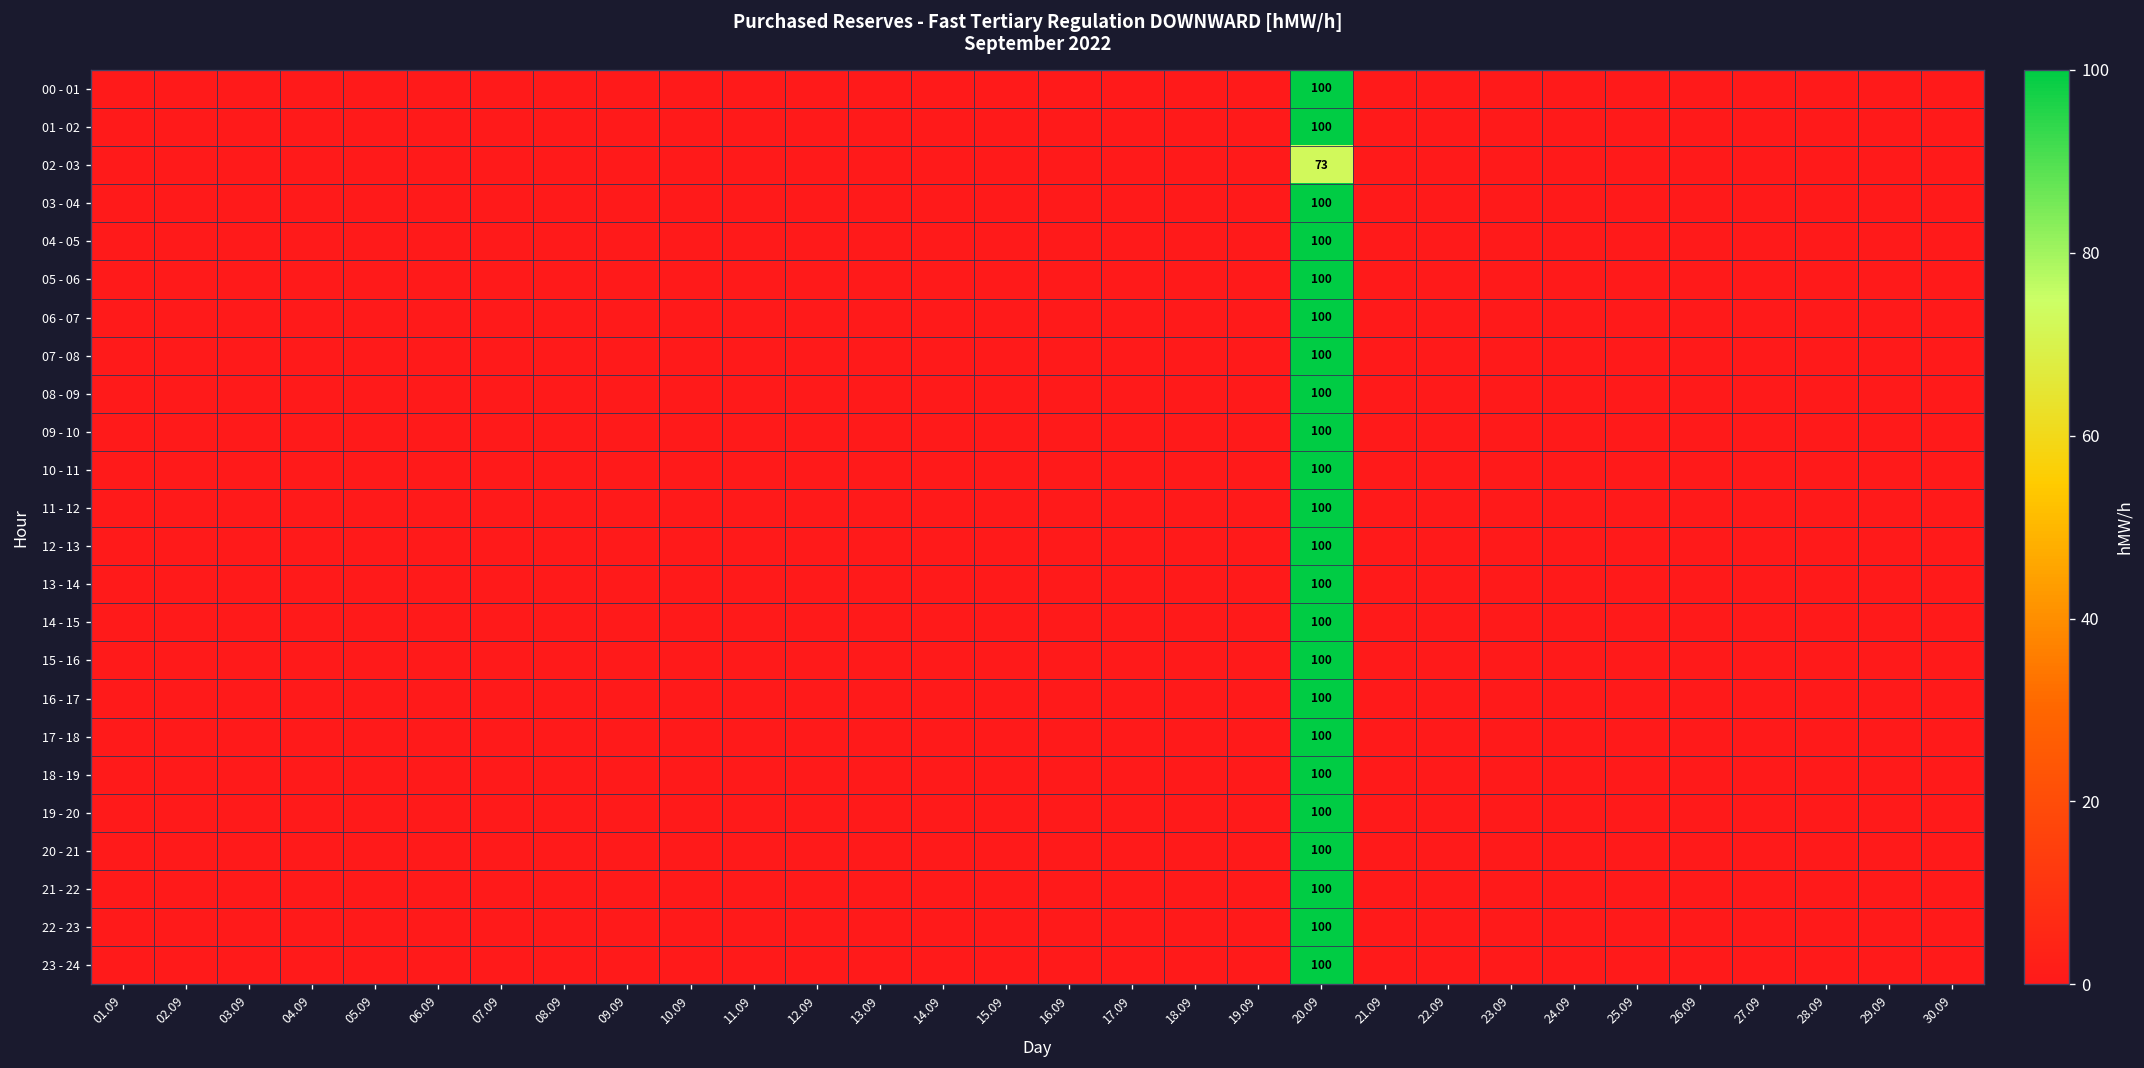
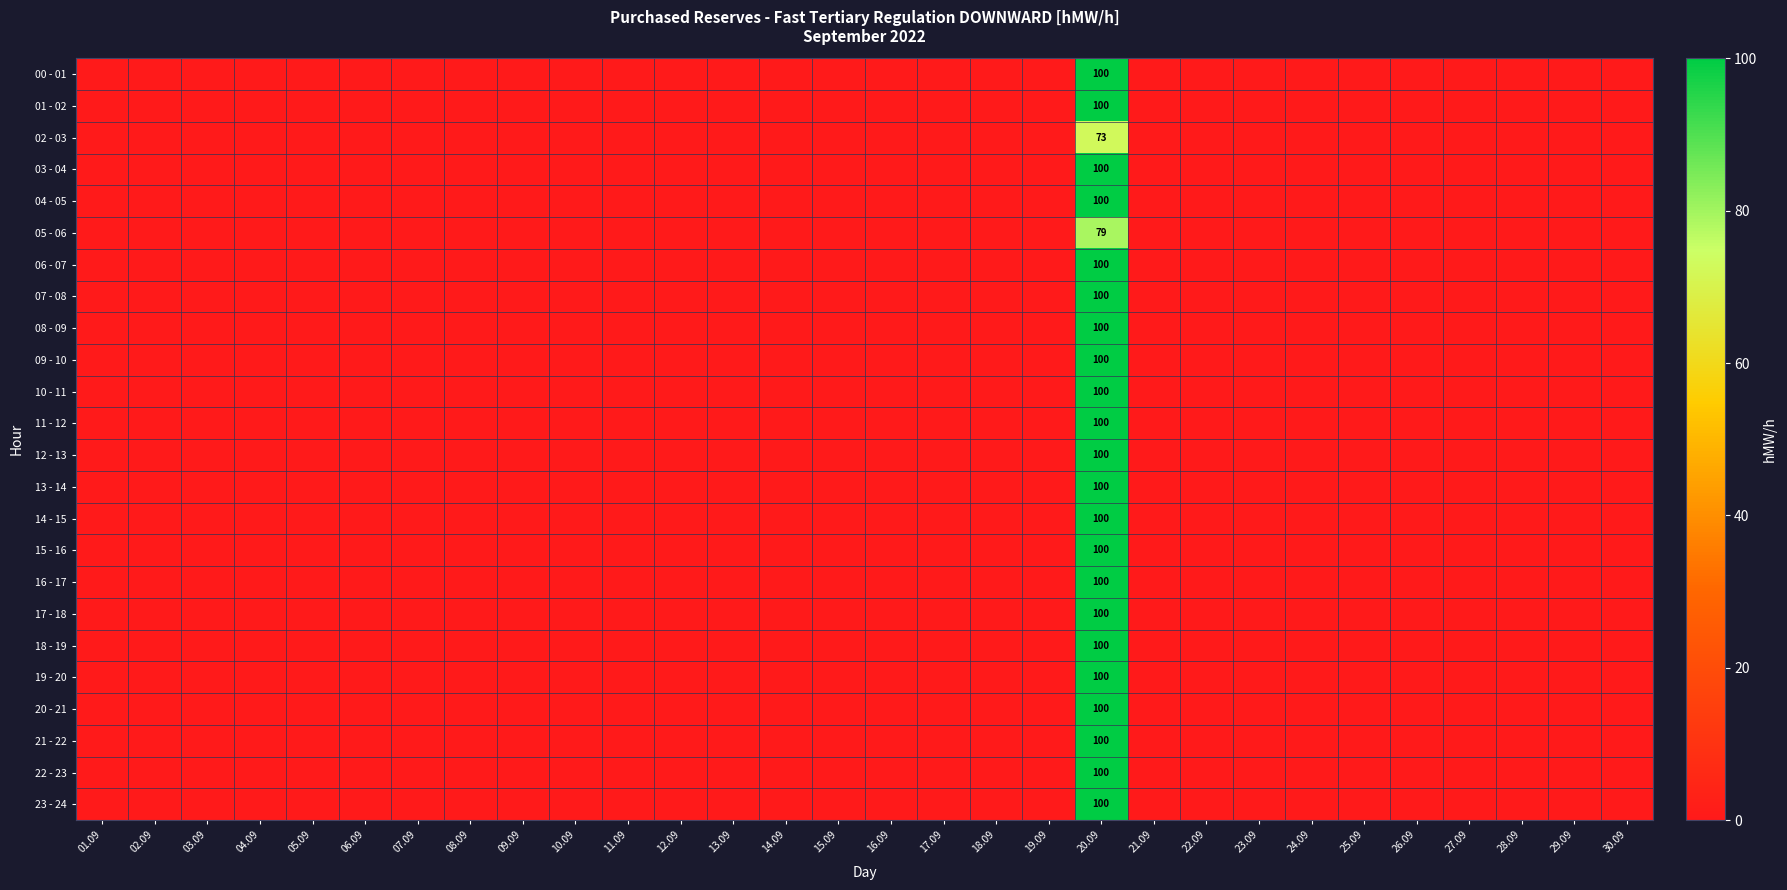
05 - 06, 20.09: 100 -> 79
